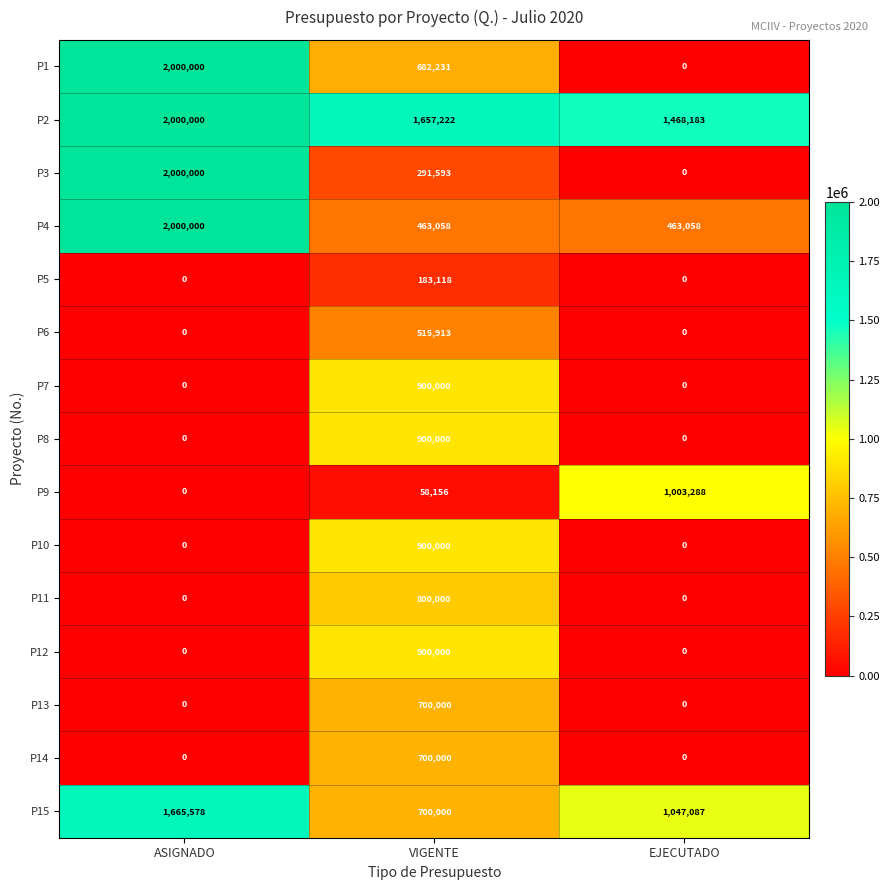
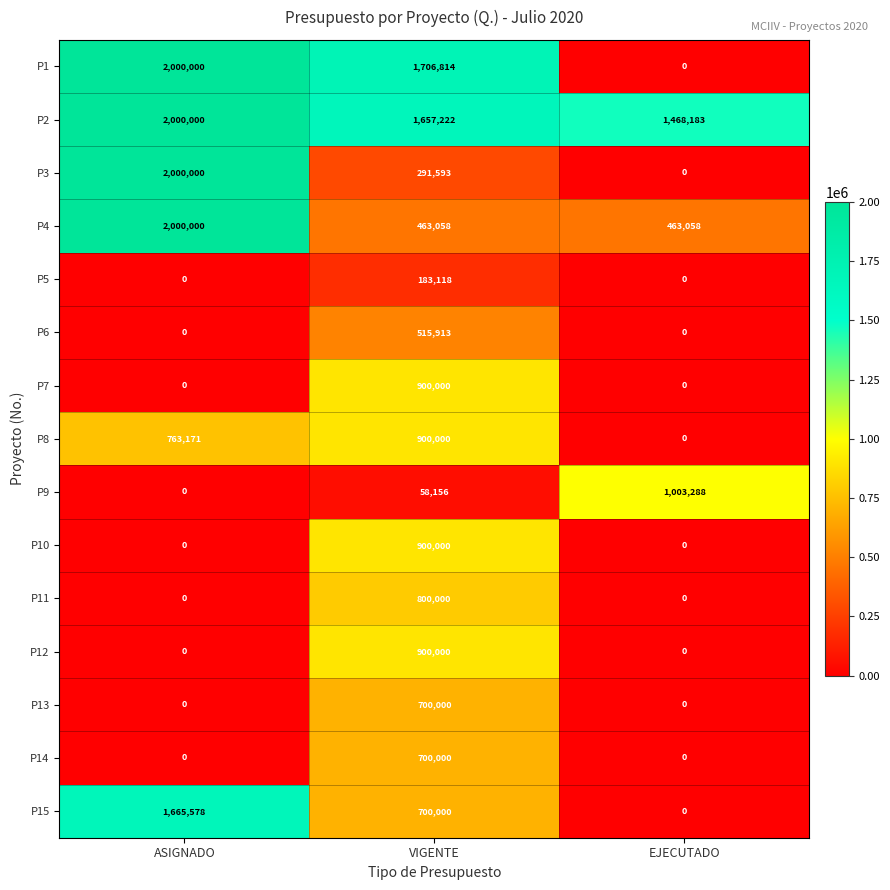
P1, VIGENTE: 682,231 -> 1,706,814
P8, ASIGNADO: 0 -> 763,171
P15, EJECUTADO: 1,047,087 -> 0
